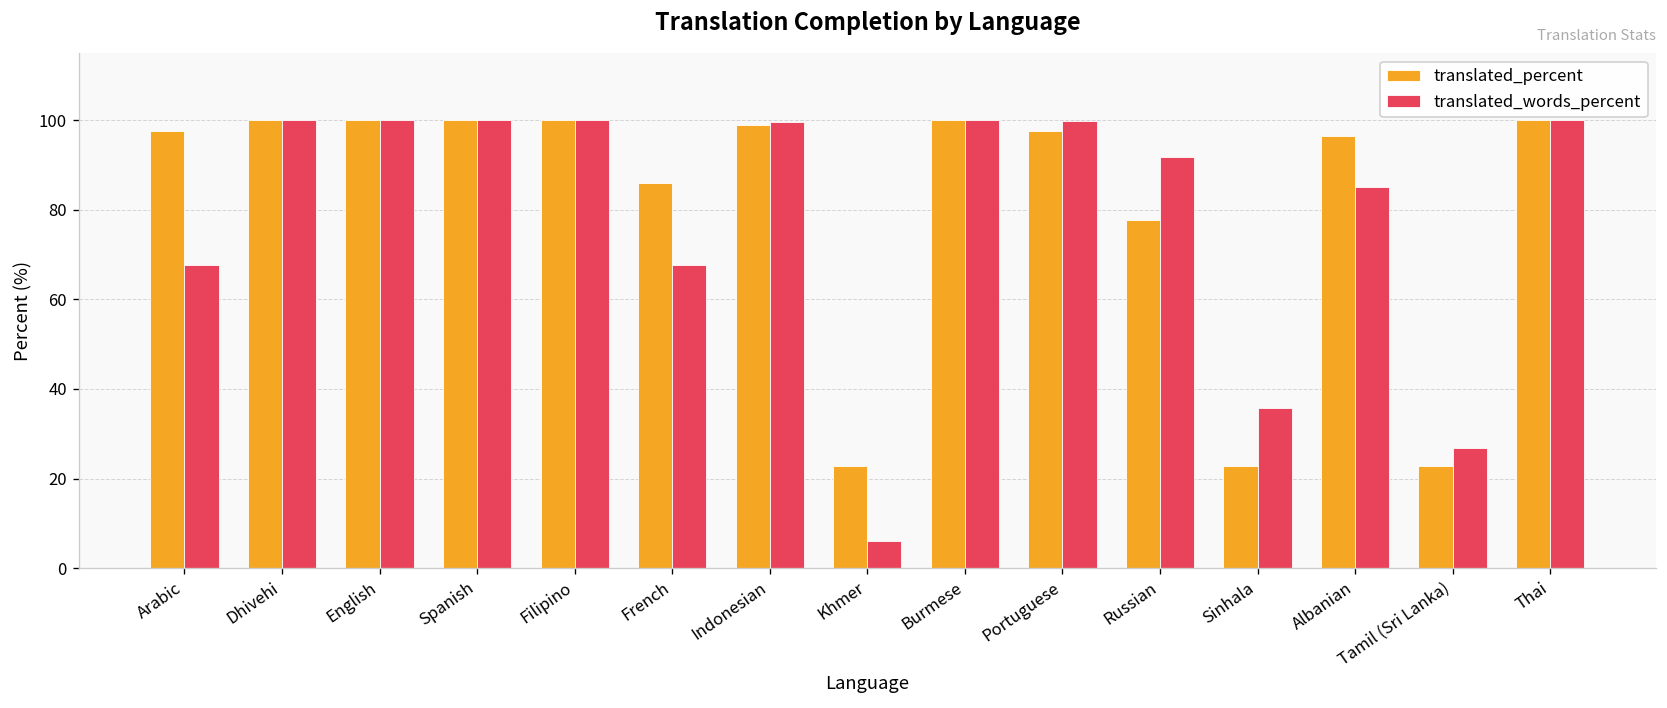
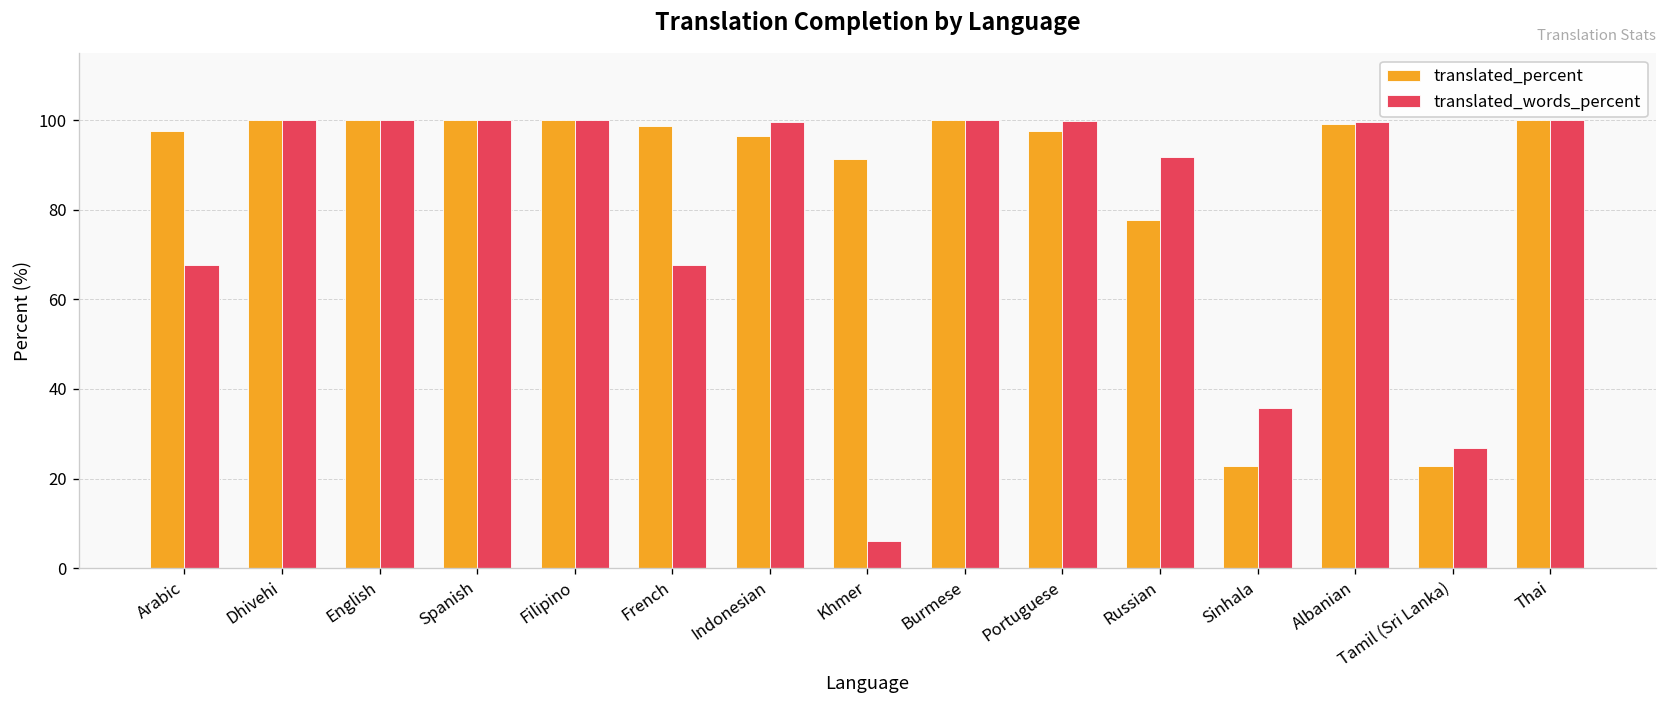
translated_percent, French: 86 -> 99
translated_percent, Indonesian: 99 -> 97
translated_percent, Khmer: 23 -> 91
translated_percent, Albanian: 97 -> 99
translated_words_percent, Albanian: 85 -> 100
